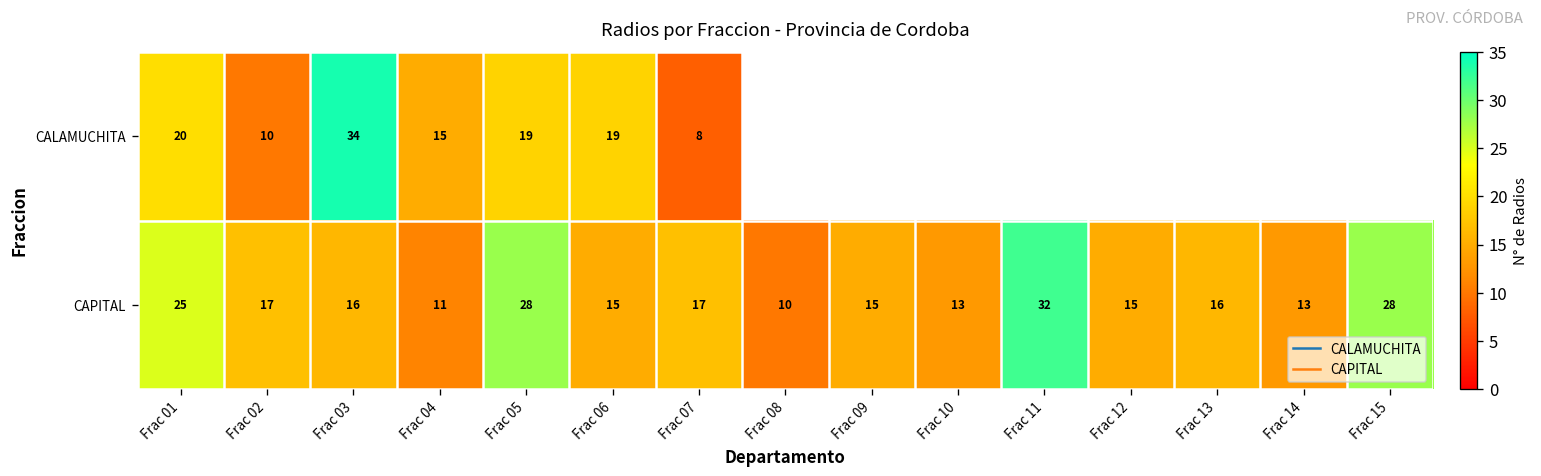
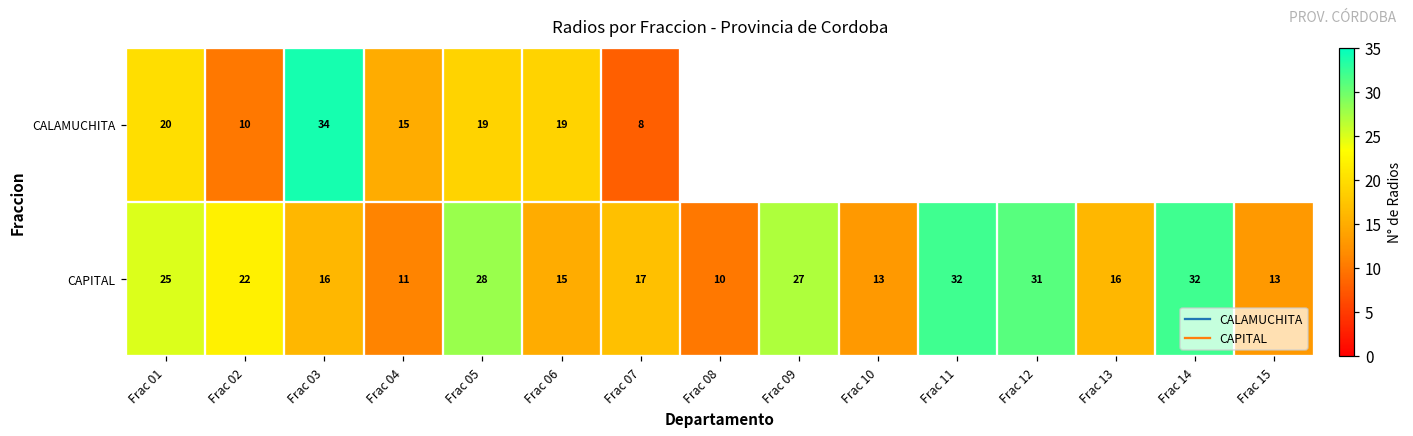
CAPITAL, Frac 02: 17 -> 22
CAPITAL, Frac 09: 15 -> 27
CAPITAL, Frac 12: 15 -> 31
CAPITAL, Frac 14: 13 -> 32
CAPITAL, Frac 15: 28 -> 13
